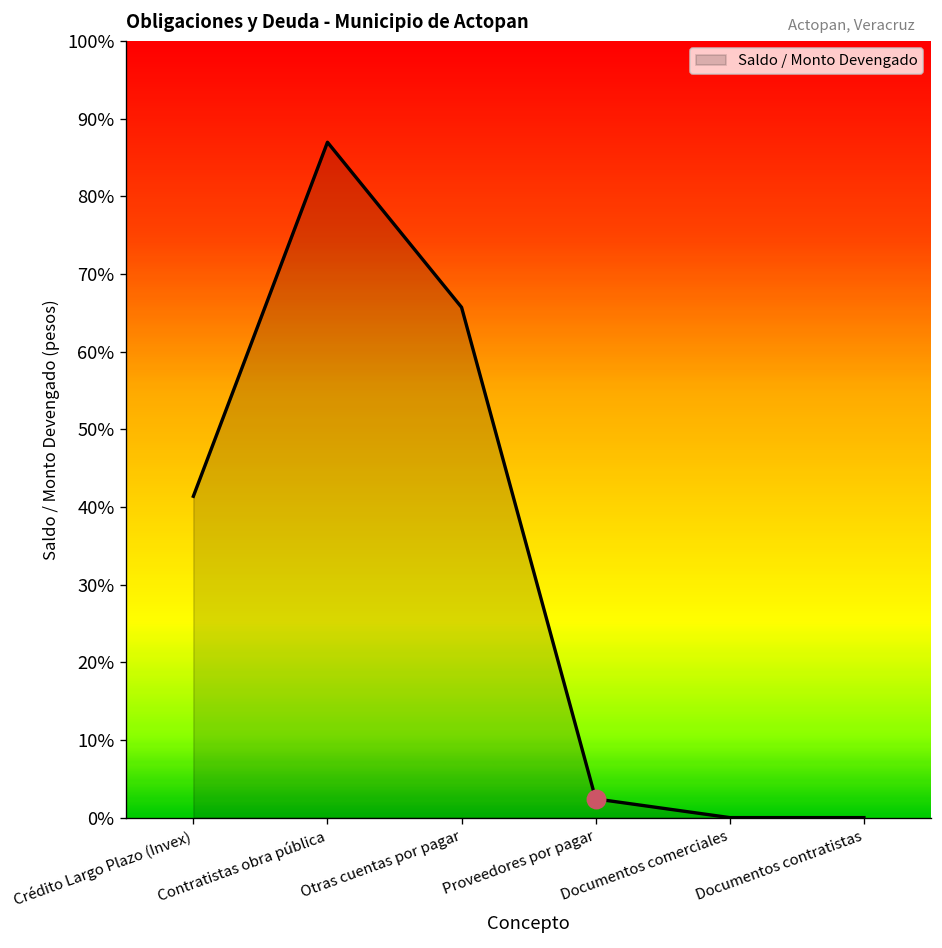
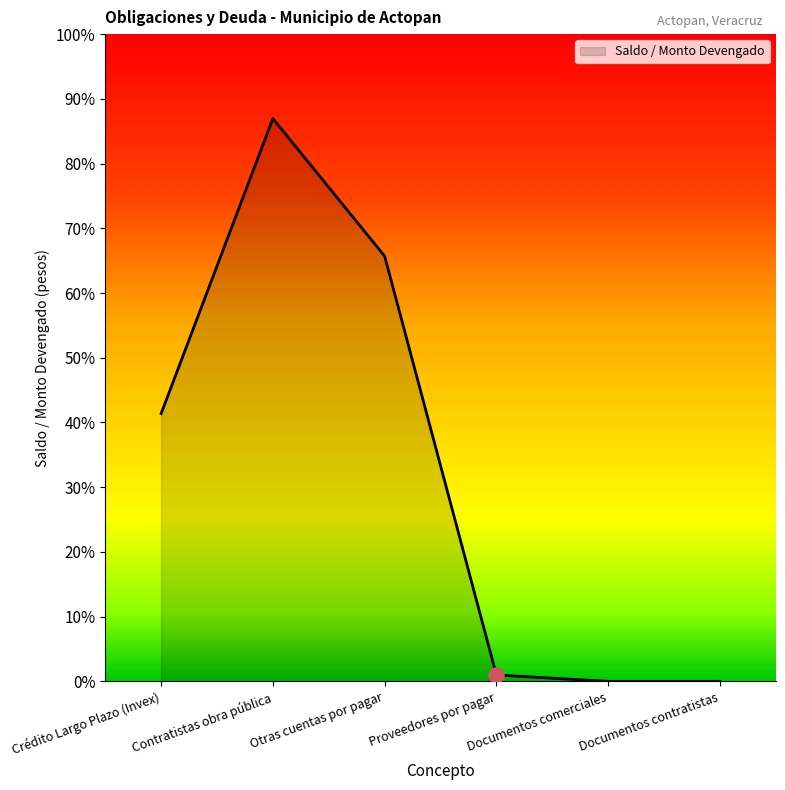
Saldo / Monto Devengado, Proveedores por pagar: 2% -> 1%
